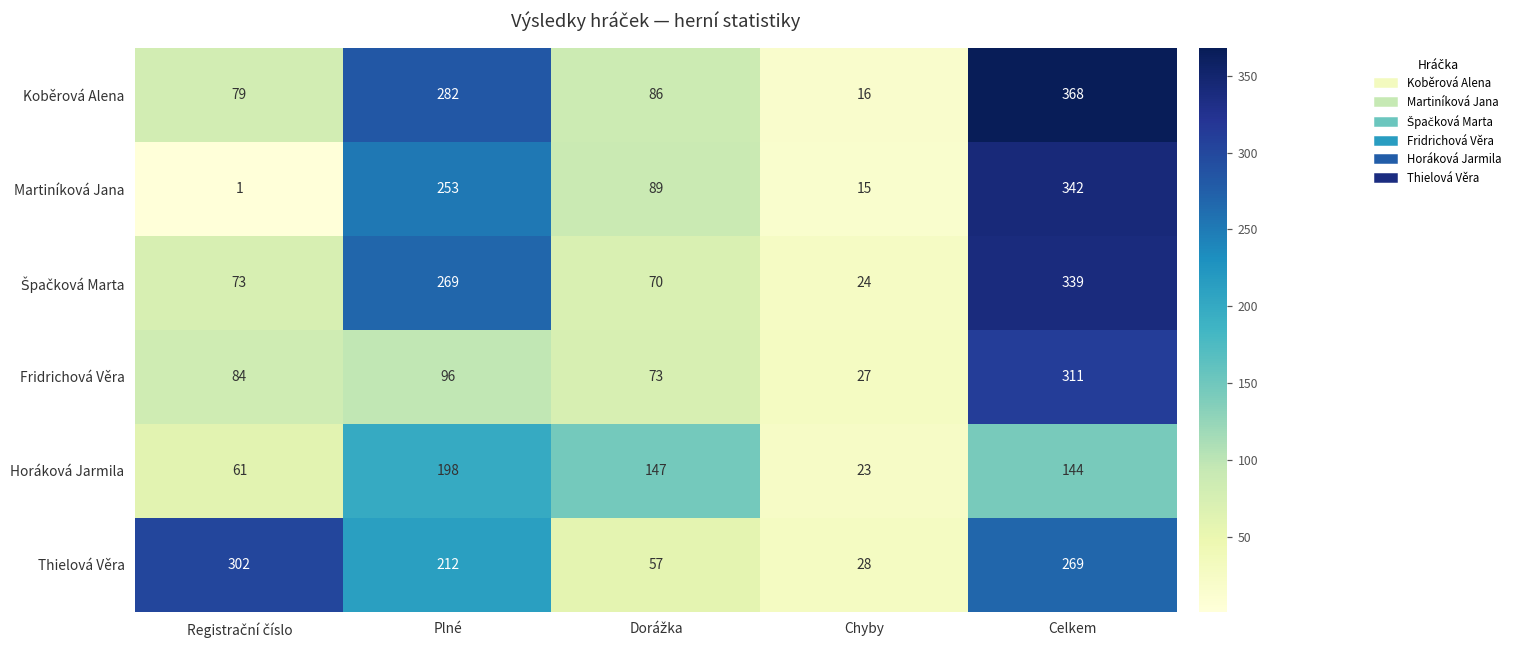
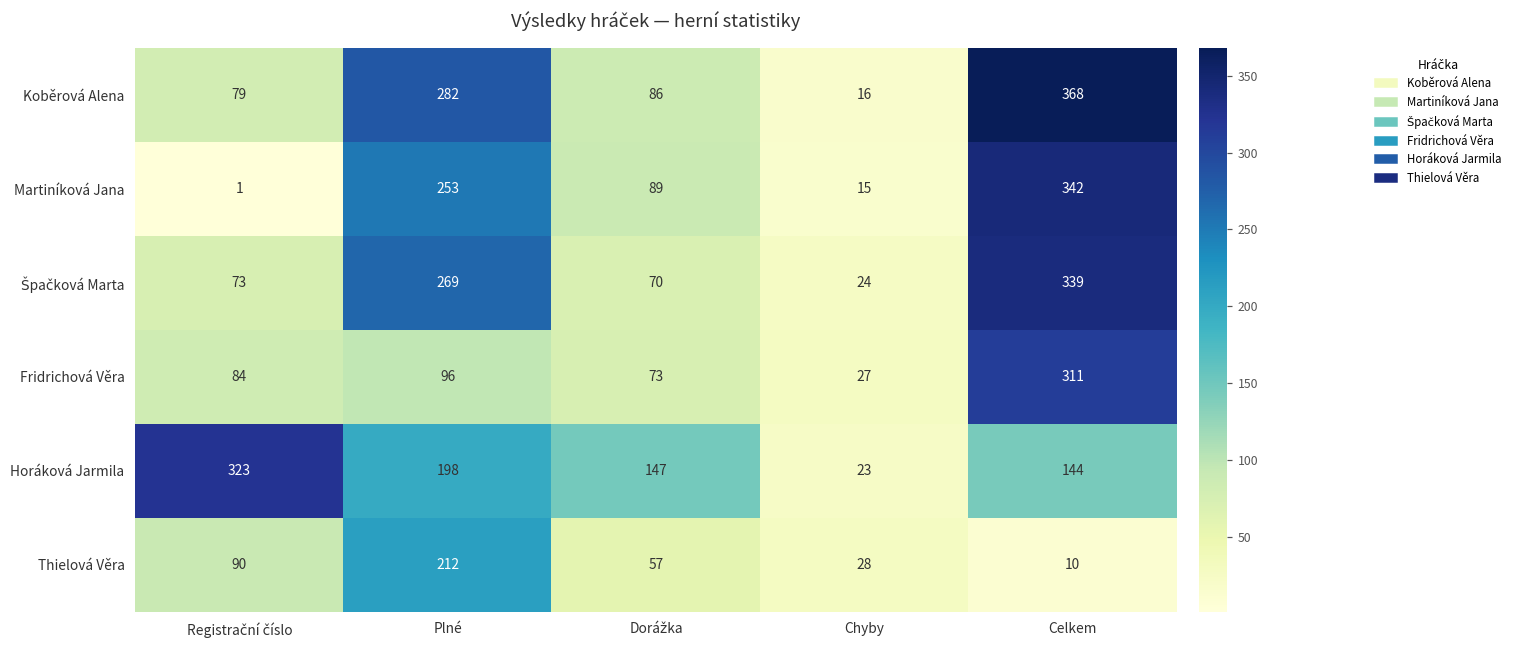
Horáková Jarmila, Registrační číslo: 61 -> 323
Thielová Věra, Registrační číslo: 302 -> 90
Thielová Věra, Celkem: 269 -> 10
